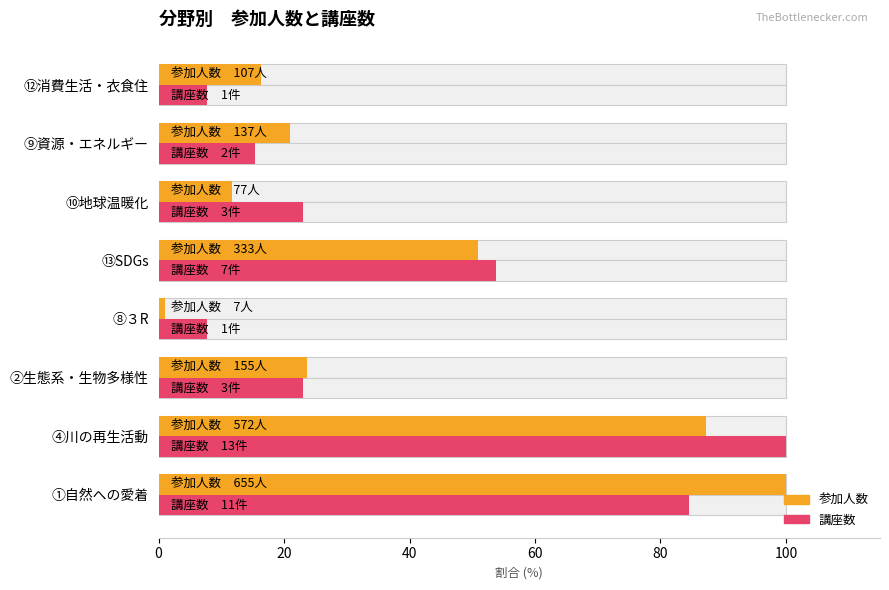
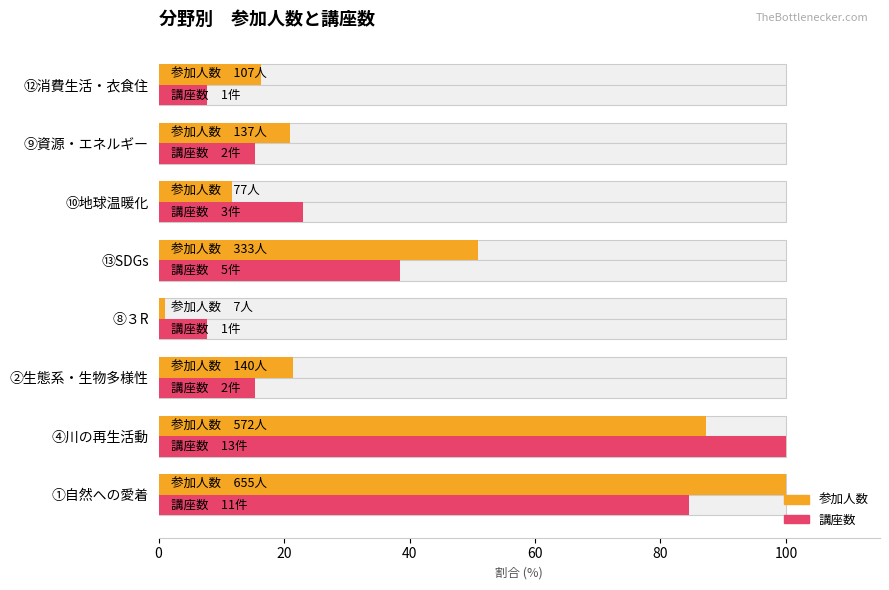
講座数, ⑬SDGs: 7件 -> 5件
参加人数, ②生態系・生物多様性: 155人 -> 140人
講座数, ②生態系・生物多様性: 3件 -> 2件
